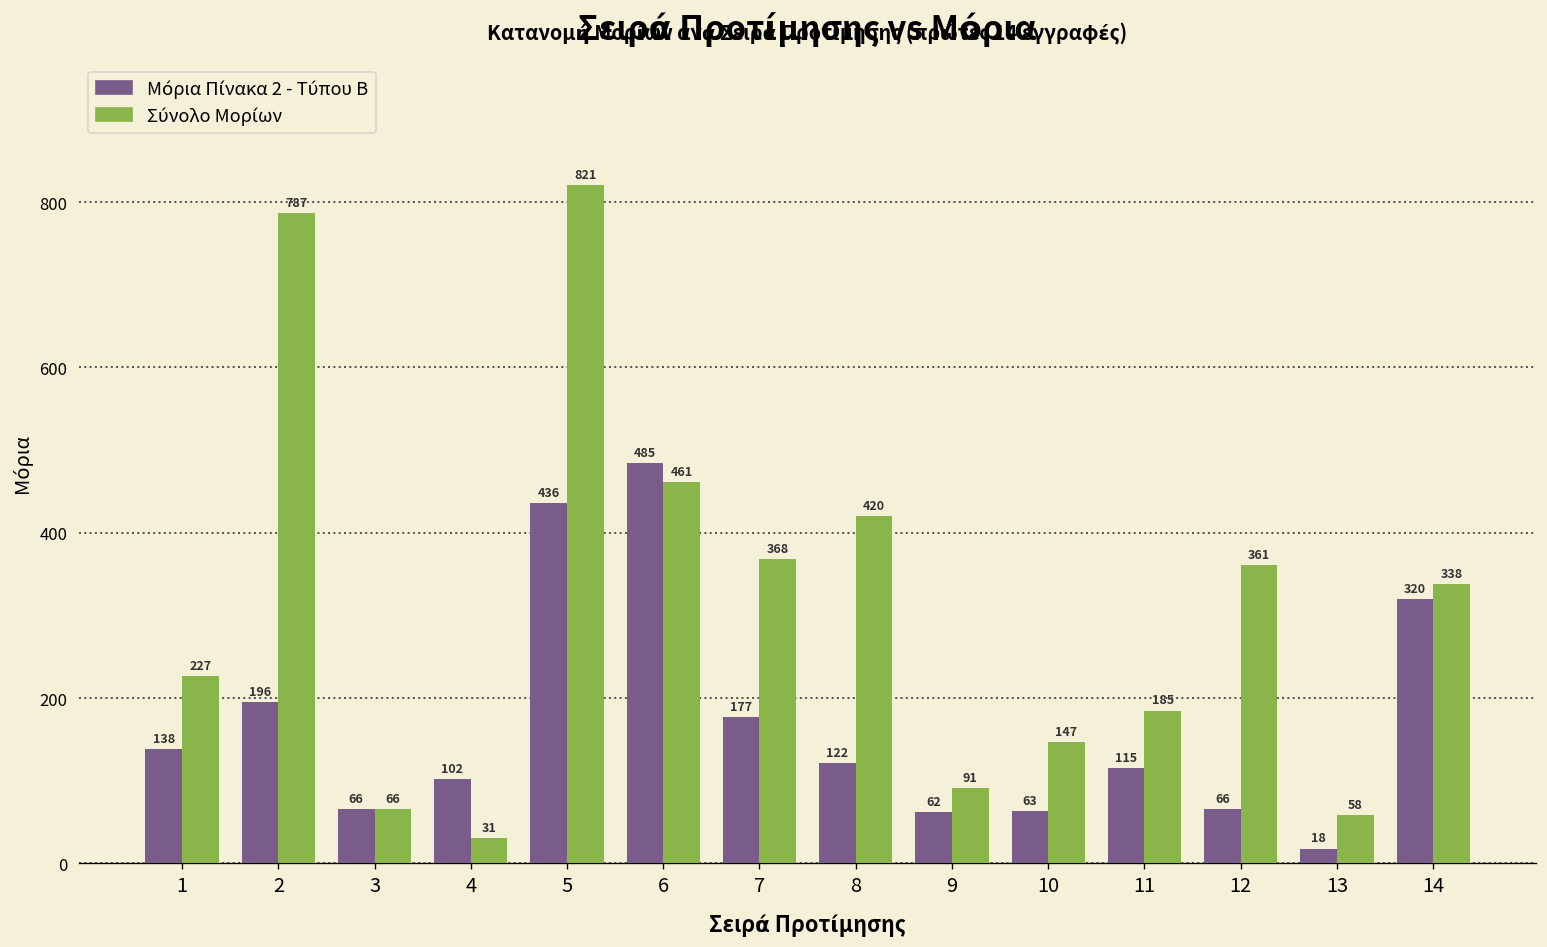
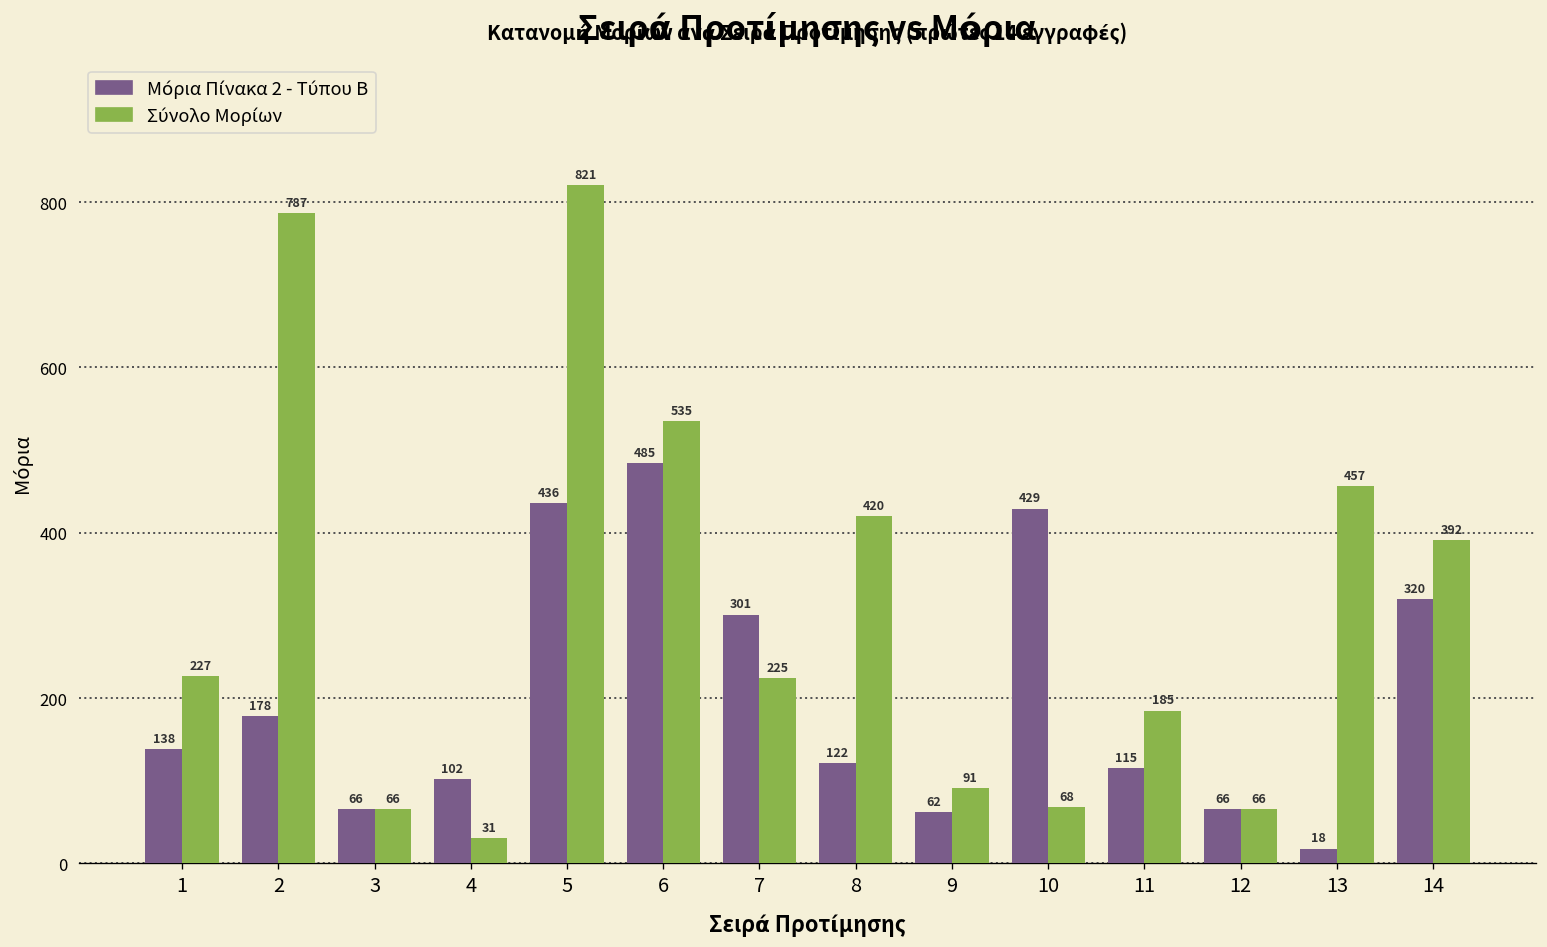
Μόρια Πίνακα 2 - Τύπου Β, 2: 196 -> 178
Σύνολο Μορίων, 6: 461 -> 535
Μόρια Πίνακα 2 - Τύπου Β, 7: 177 -> 301
Σύνολο Μορίων, 7: 368 -> 225
Μόρια Πίνακα 2 - Τύπου Β, 10: 63 -> 429
Σύνολο Μορίων, 10: 147 -> 68
Σύνολο Μορίων, 12: 361 -> 66
Σύνολο Μορίων, 13: 58 -> 457
Σύνολο Μορίων, 14: 338 -> 392
